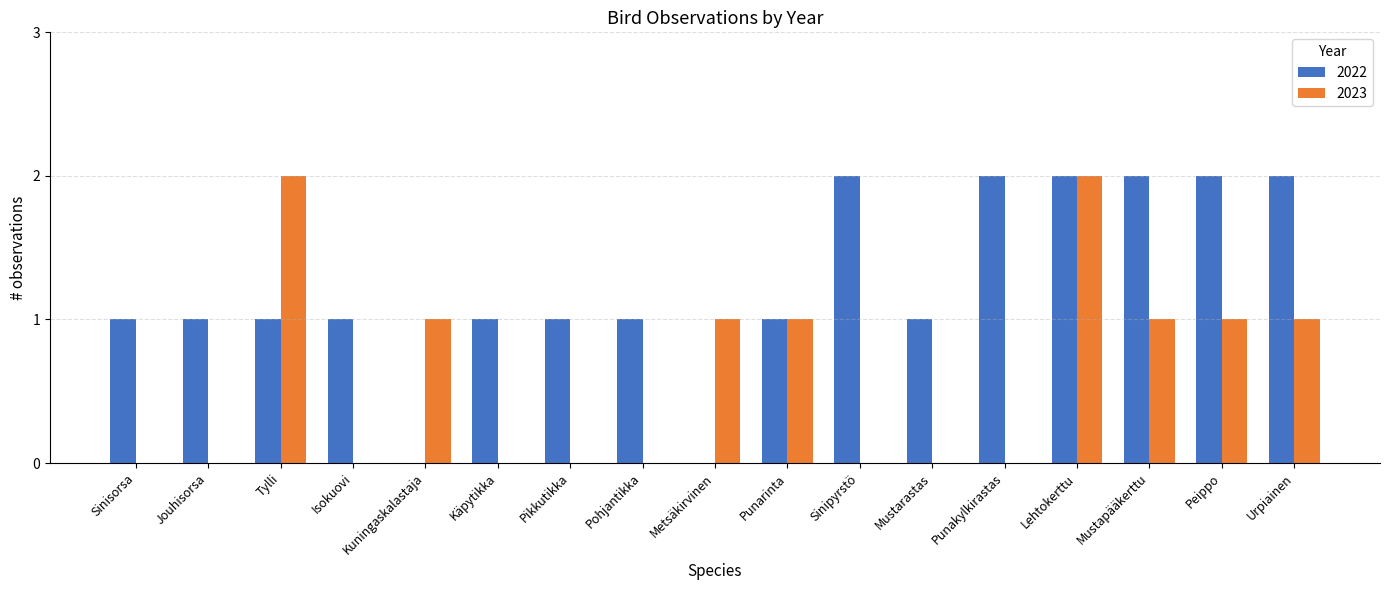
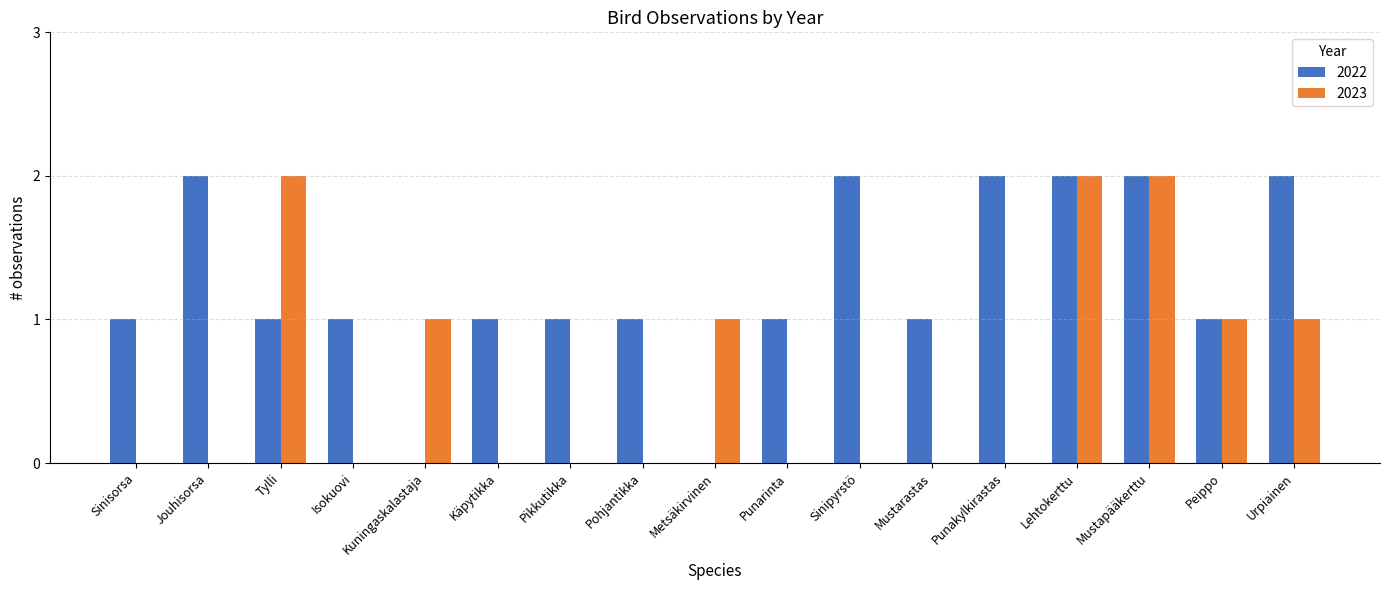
2022, Jouhisorsa: 1 -> 2
2023, Punarinta: 1 -> 0
2023, Mustapääkerttu: 1 -> 2
2022, Peippo: 2 -> 1
